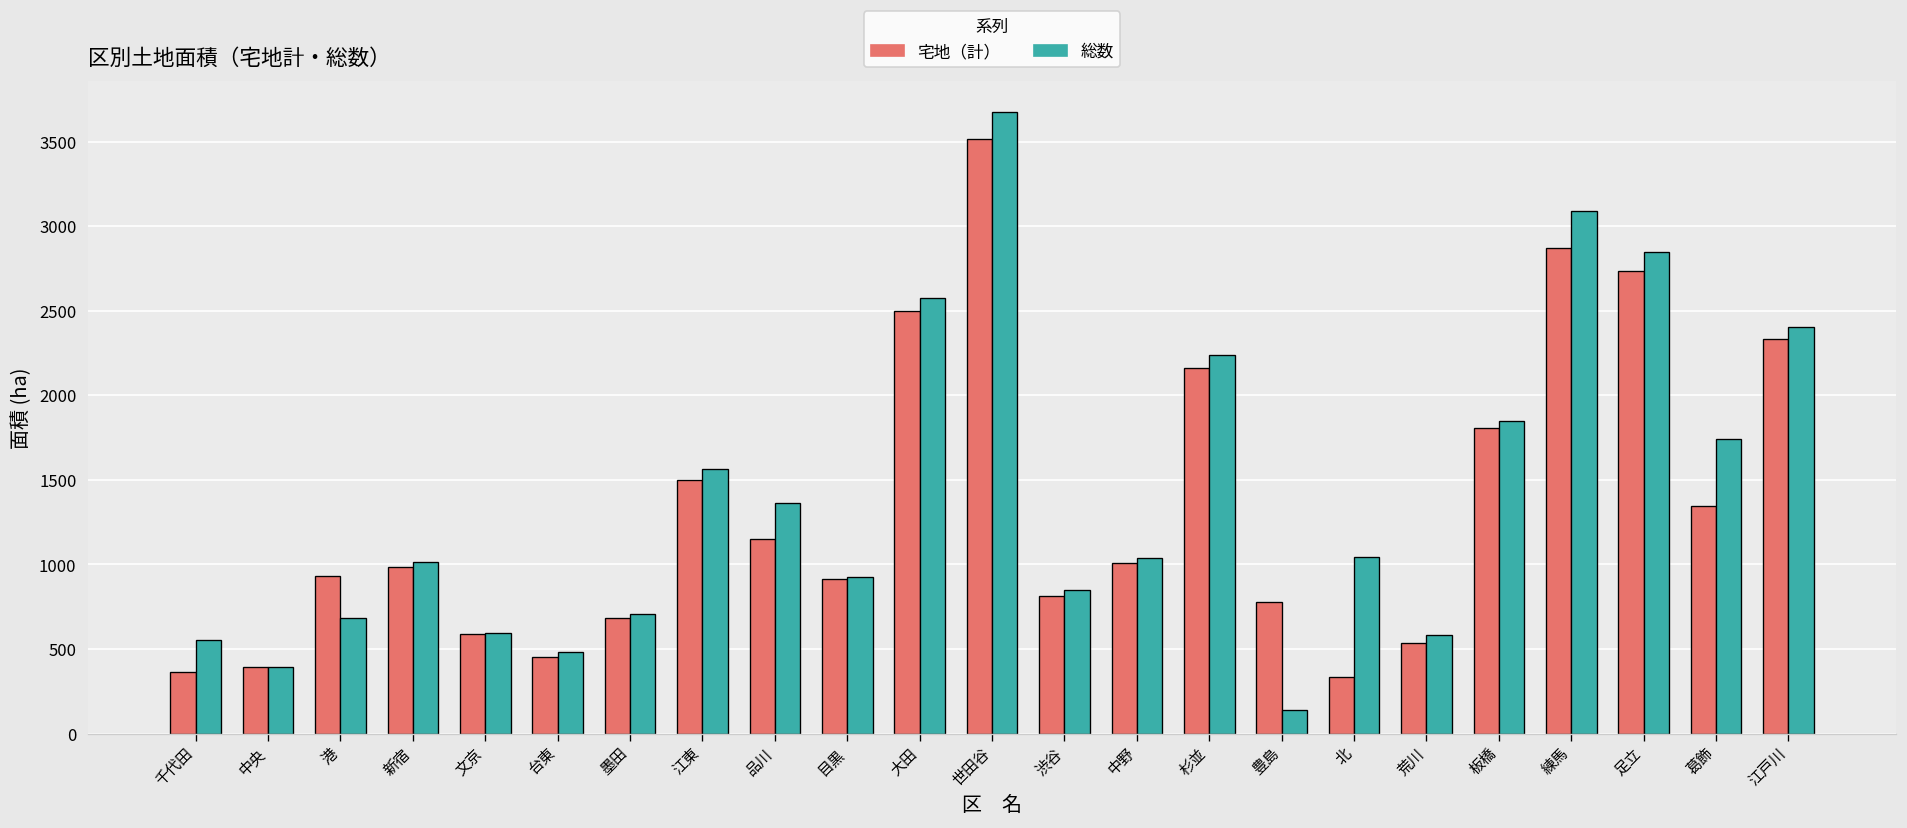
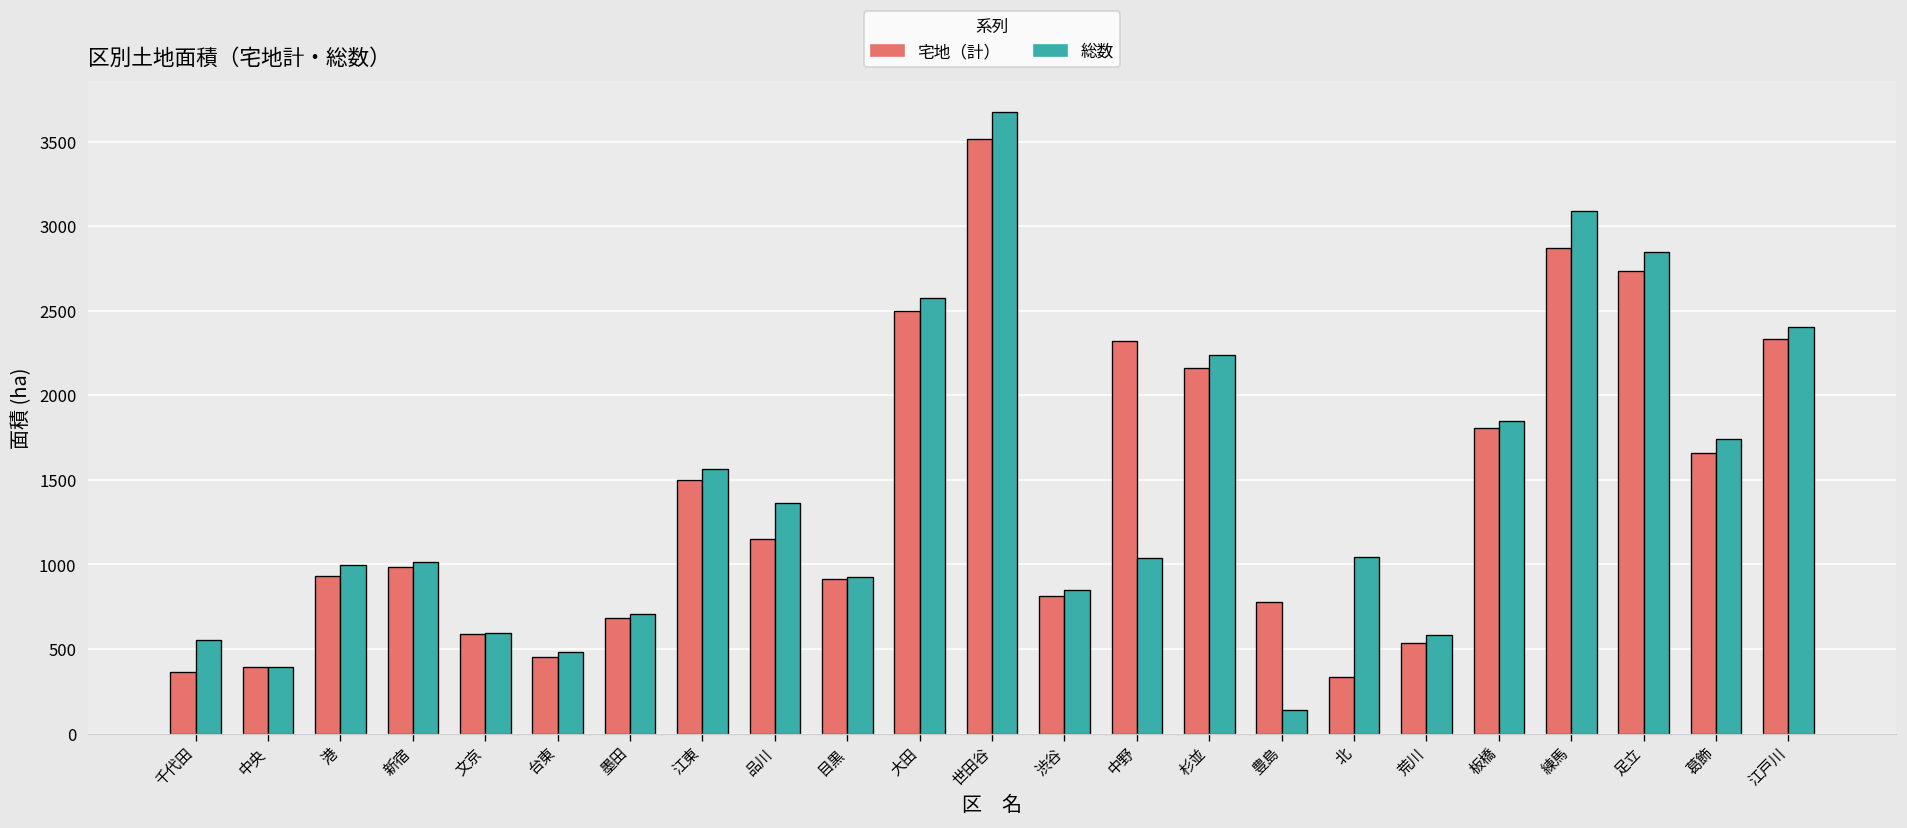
総数, 港: 680 -> 1000
宅地（計）, 中野: 1010 -> 2320
宅地（計）, 葛飾: 1350 -> 1660
